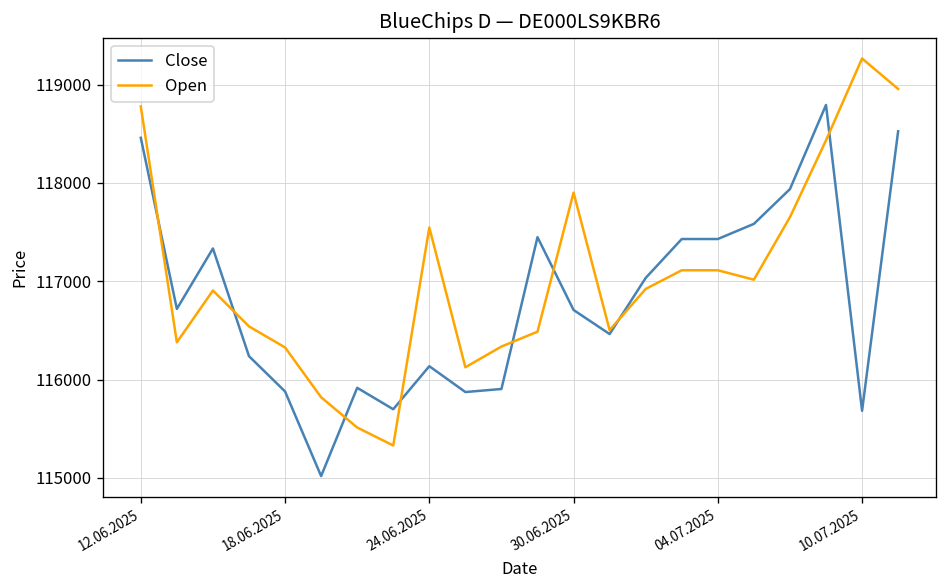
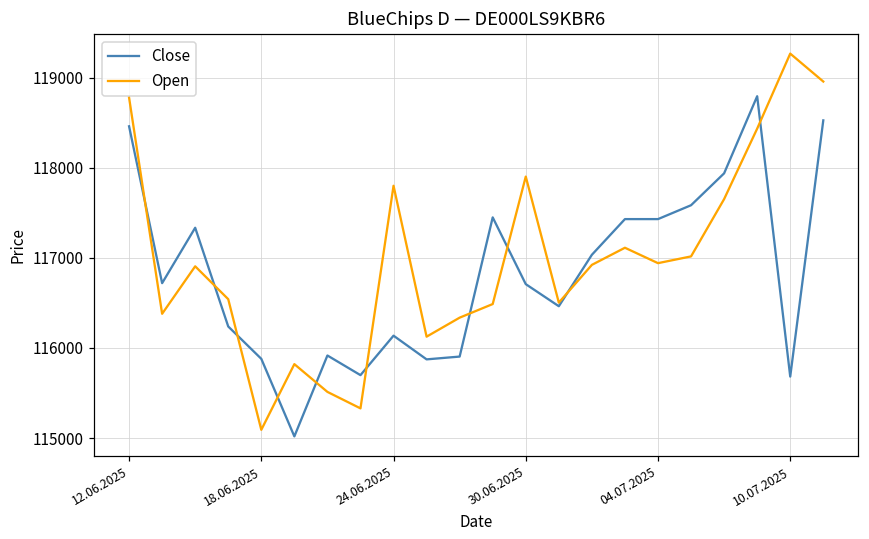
Open, 18.06.2025: 116300 -> 115100
Open, 24.06.2025: 117500 -> 117800
Open, 04.07.2025: 117100 -> 116900
